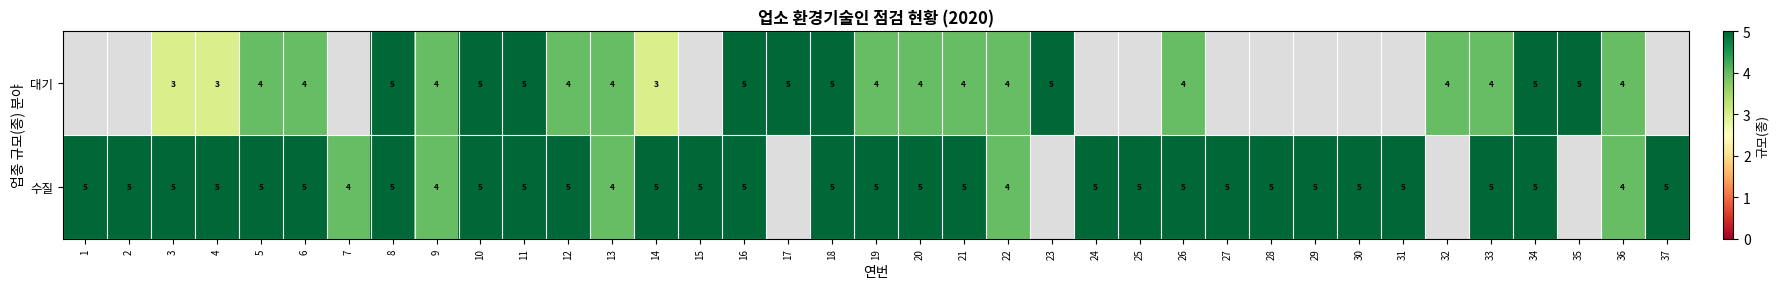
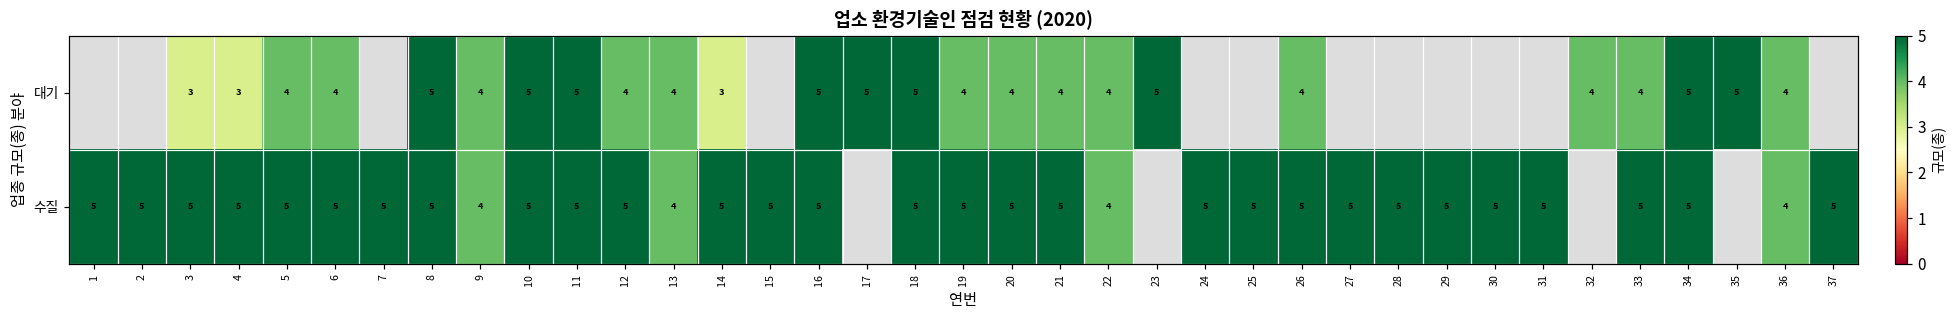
수질, 7: 4 -> 5
